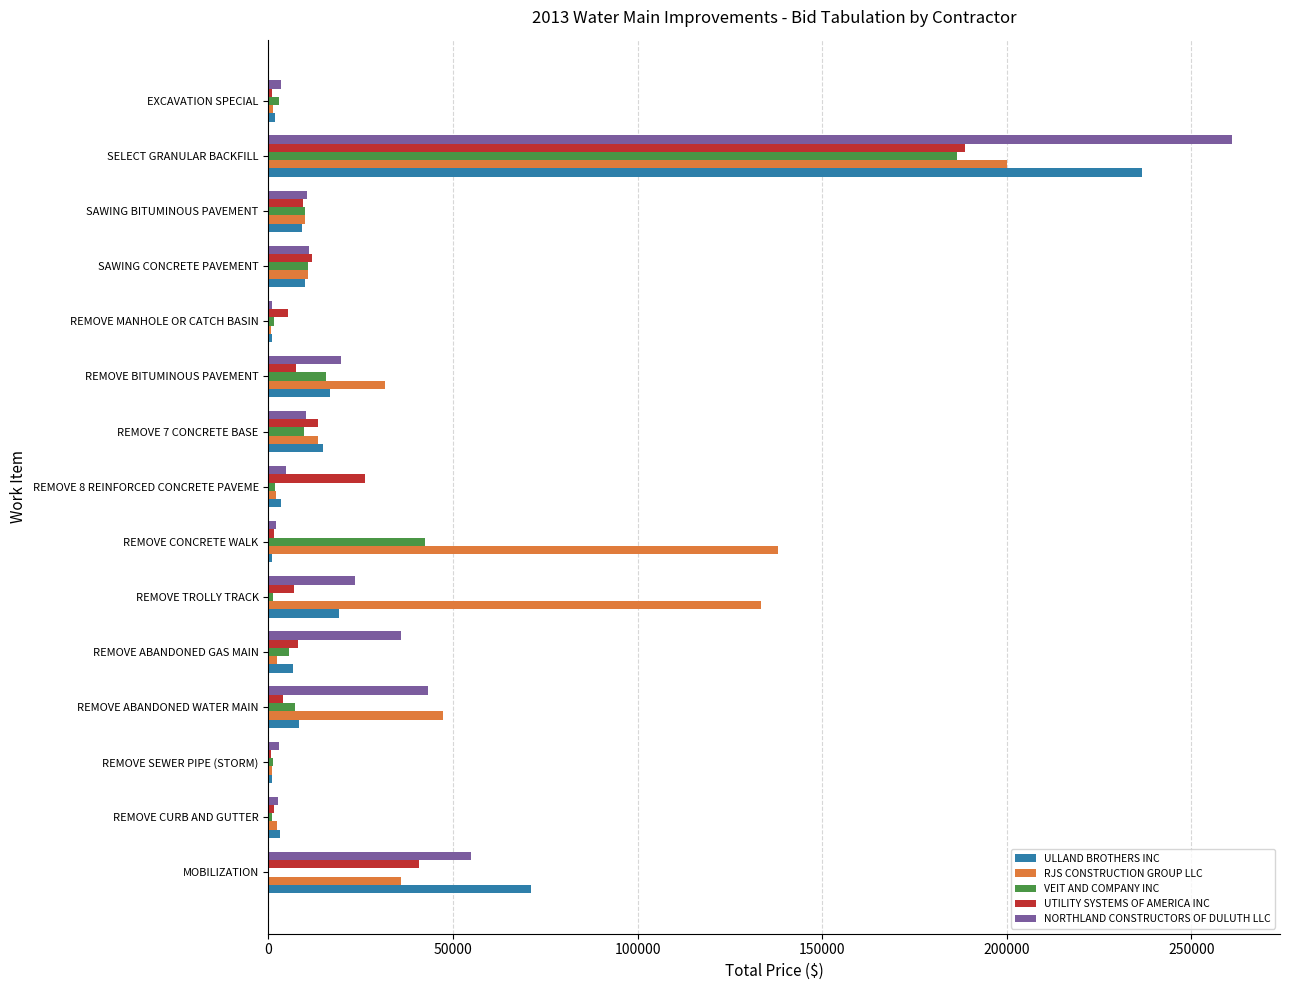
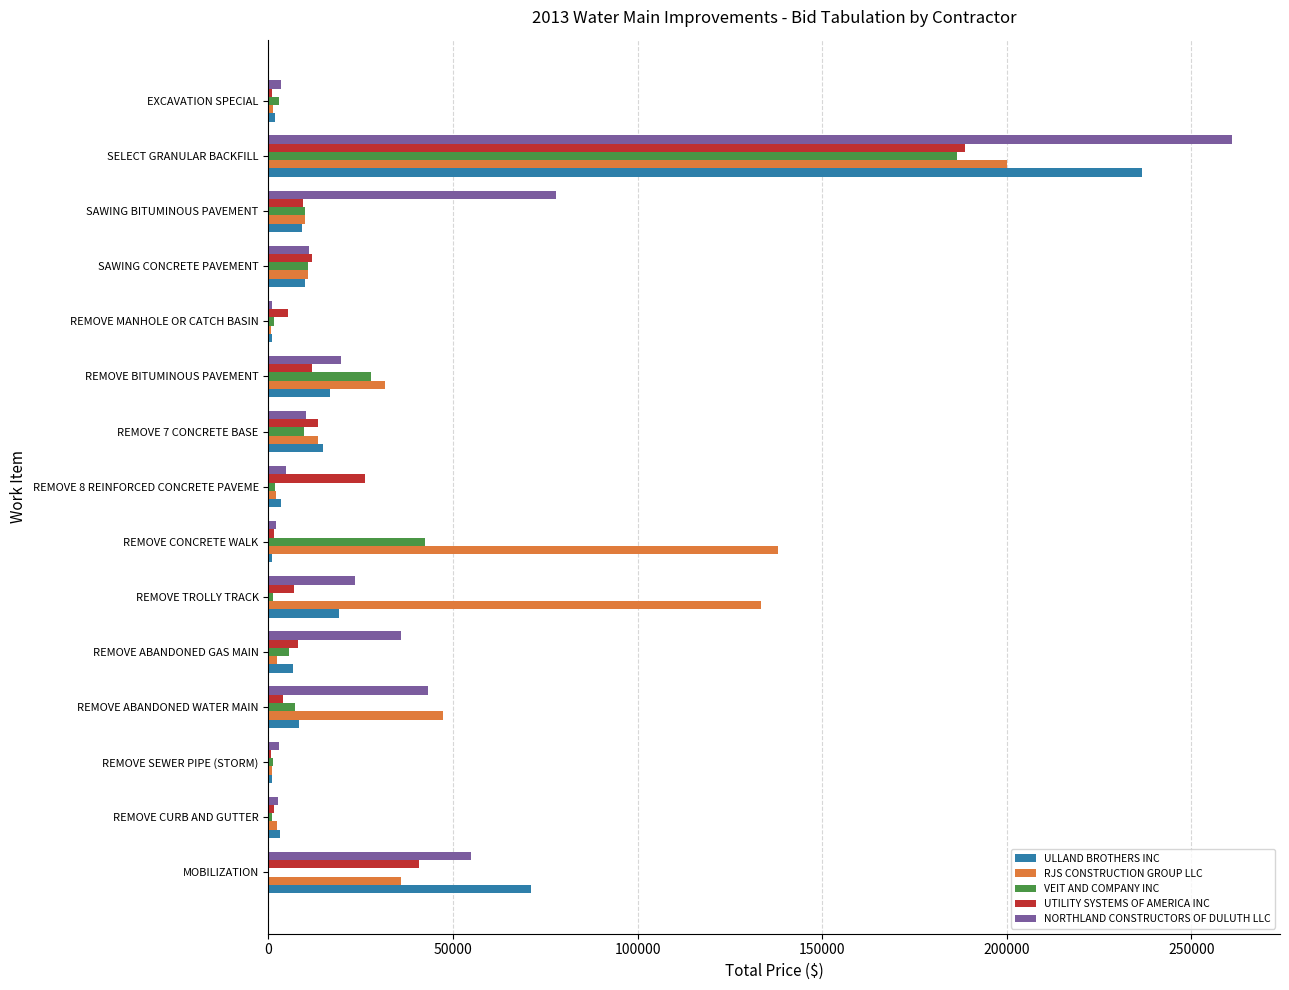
NORTHLAND CONSTRUCTORS OF DULUTH LLC, SAWING BITUMINOUS PAVEMENT: 11000 -> 78000
UTILITY SYSTEMS OF AMERICA INC, REMOVE BITUMINOUS PAVEMENT: 7000 -> 12000
VEIT AND COMPANY INC, REMOVE BITUMINOUS PAVEMENT: 16000 -> 28000
